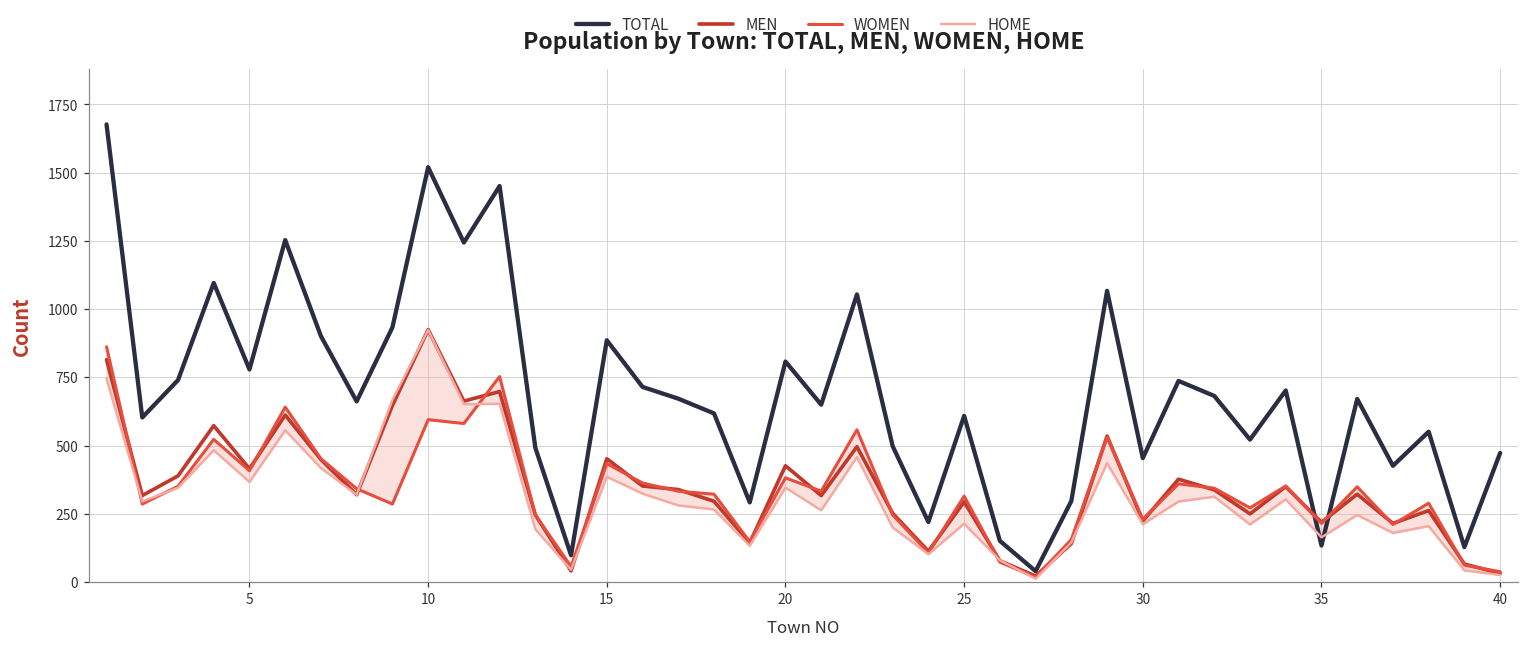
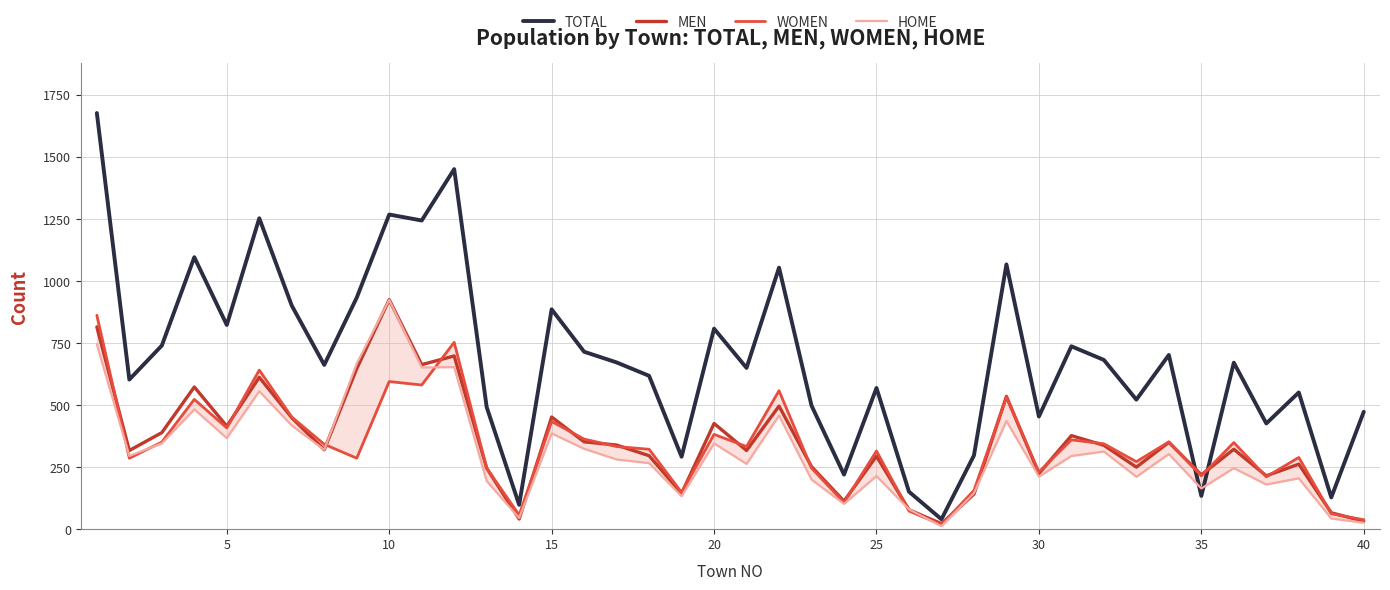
TOTAL, 5: 780 -> 820
TOTAL, 10: 1520 -> 1270
TOTAL, 25: 610 -> 570
